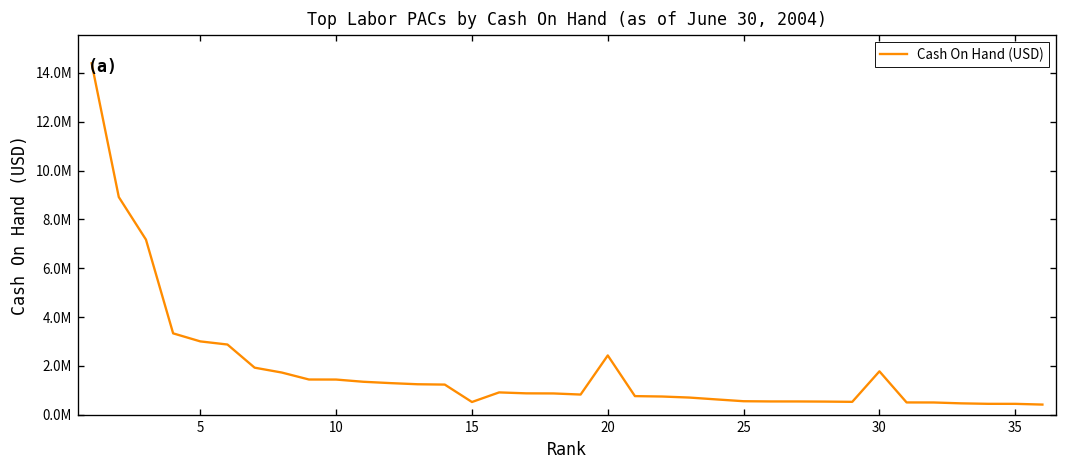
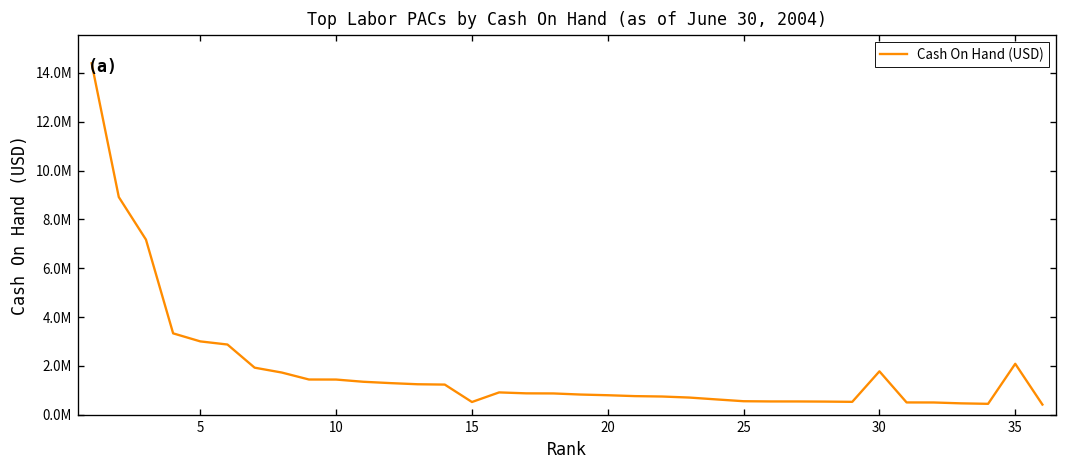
20: 2400000 -> 800000
35: 400000 -> 2100000
